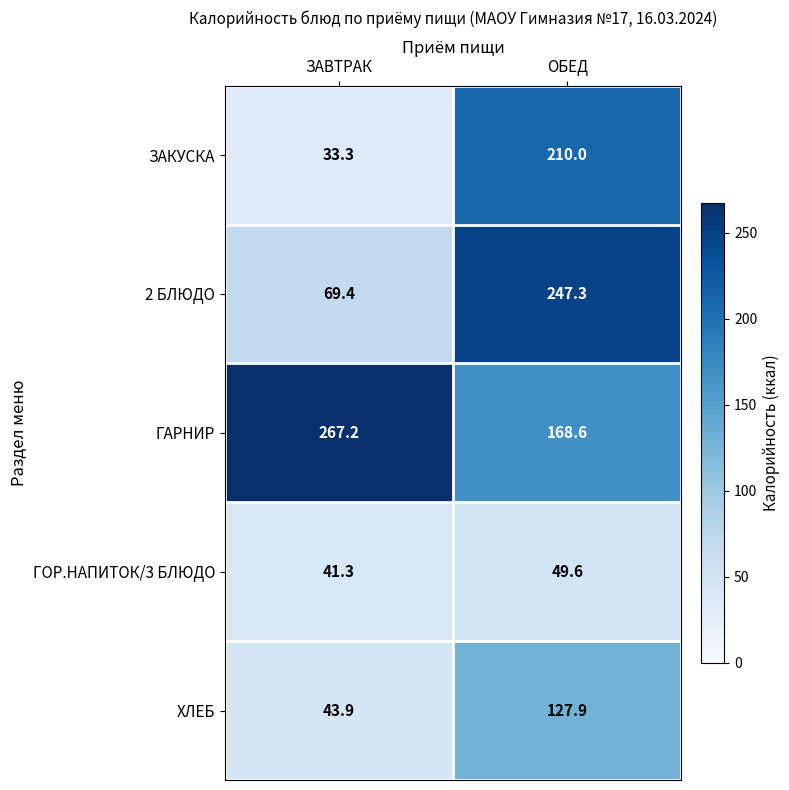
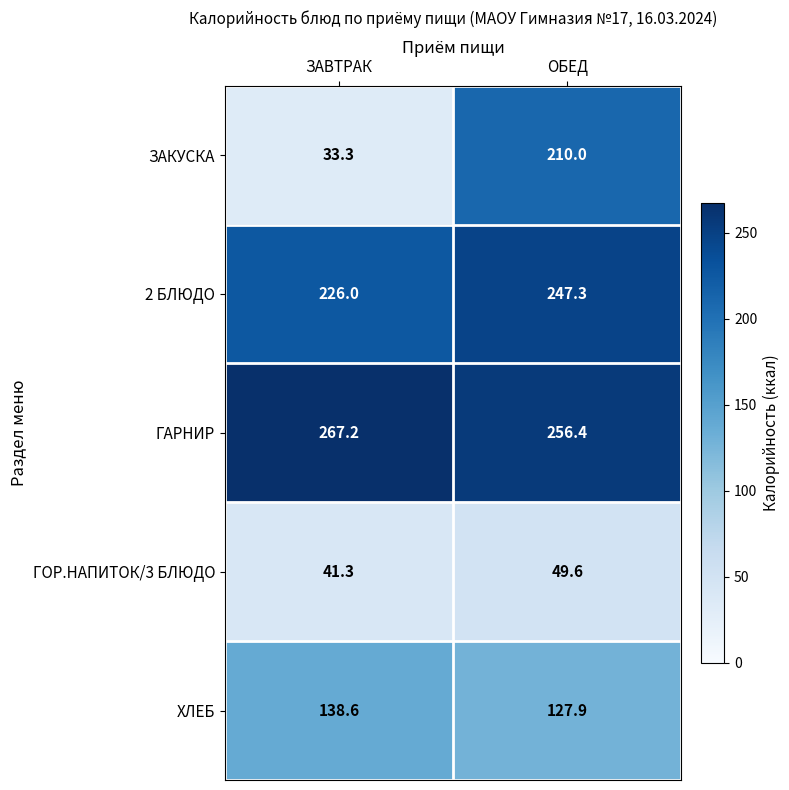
2 БЛЮДО, ЗАВТРАК: 69.4 -> 226.0
ГАРНИР, ОБЕД: 168.6 -> 256.4
ХЛЕБ, ЗАВТРАК: 43.9 -> 138.6
